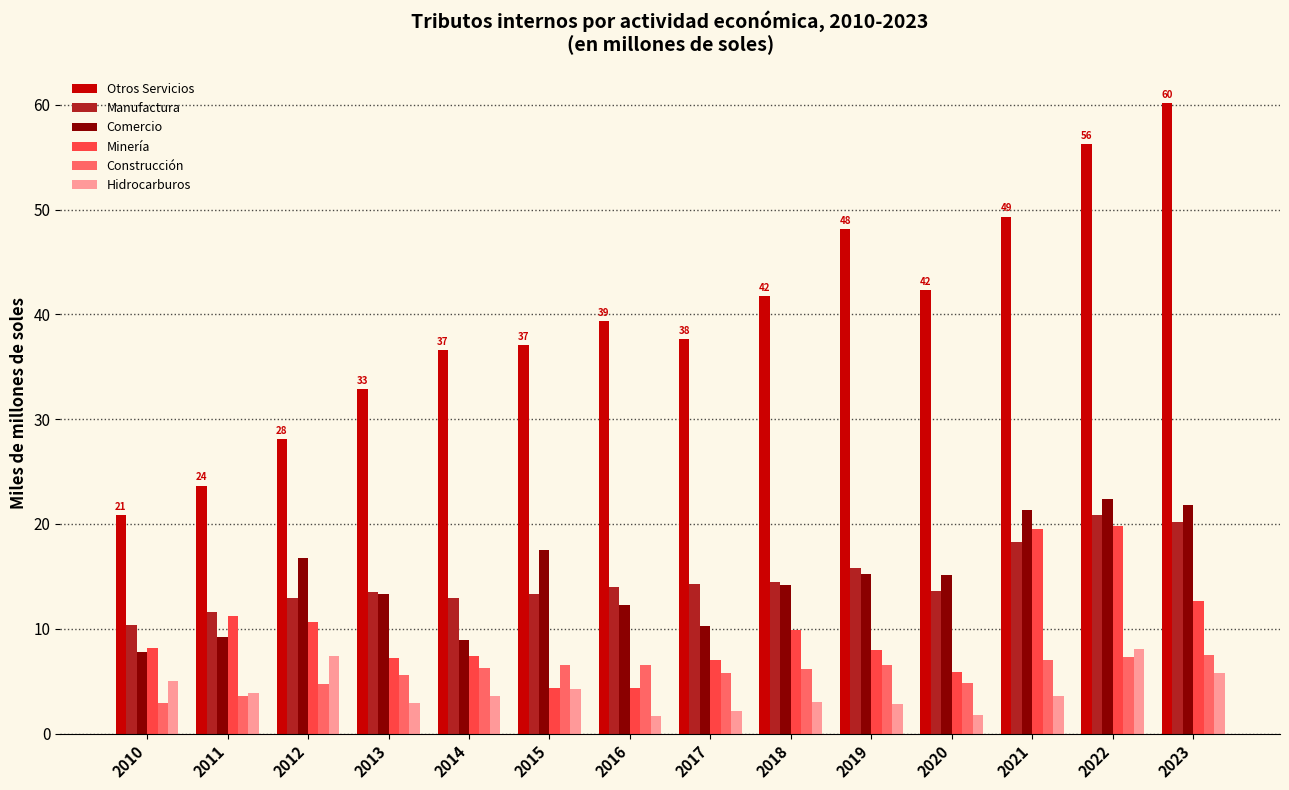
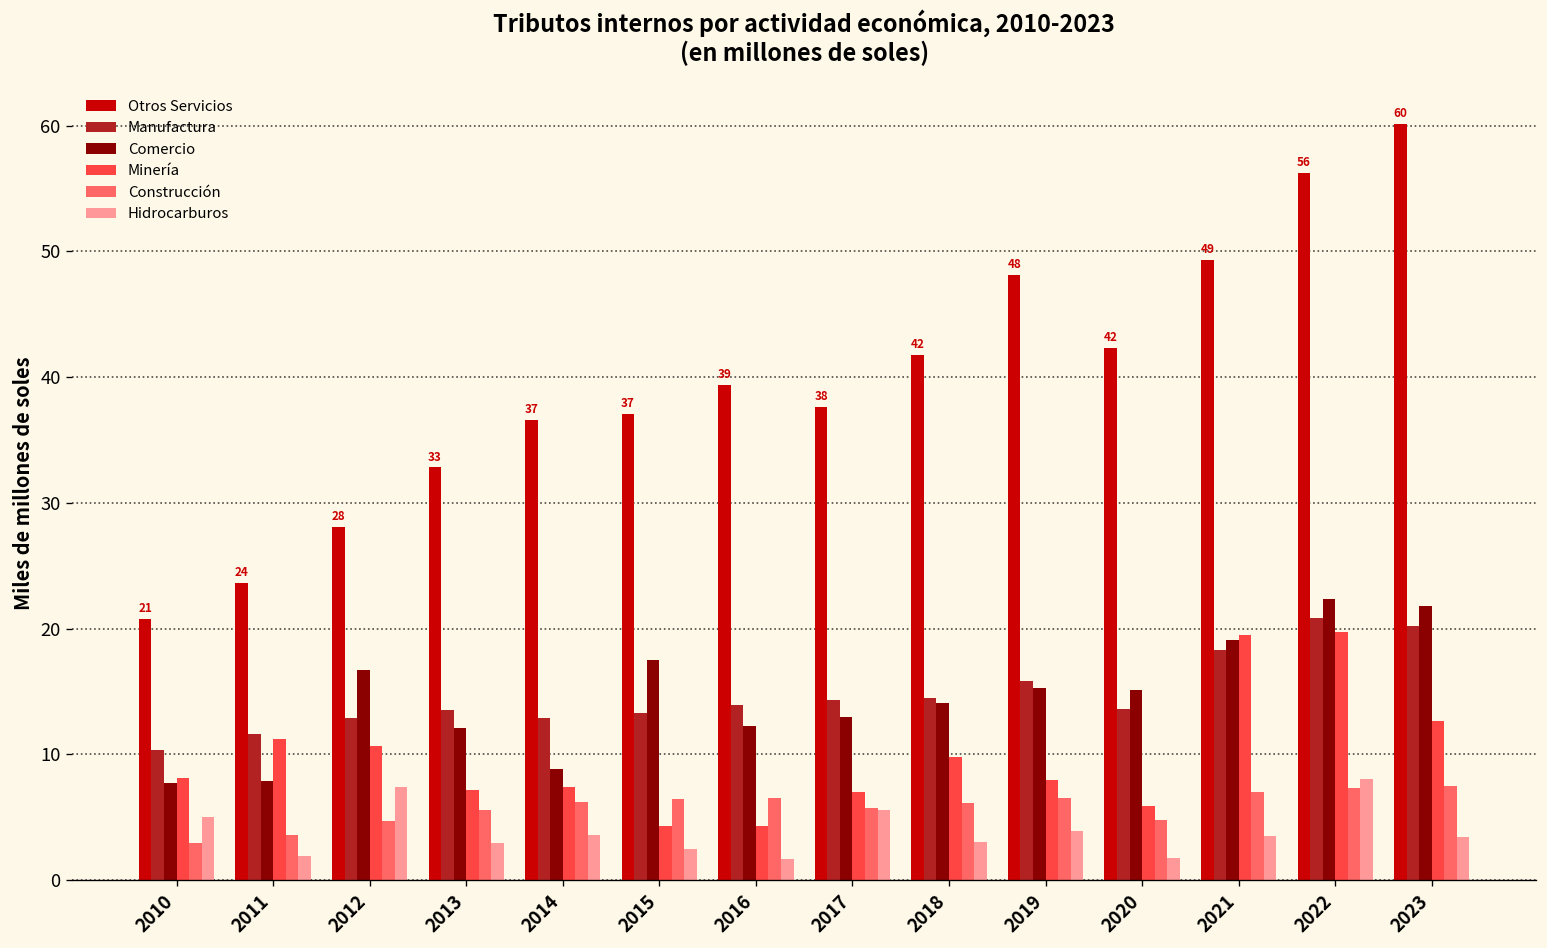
Comercio, 2011: 9.2 -> 7.9
Hidrocarburos, 2011: 3.9 -> 1.9
Comercio, 2013: 13.3 -> 12.1
Hidrocarburos, 2015: 4.3 -> 2.5
Comercio, 2017: 10.3 -> 13.0
Hidrocarburos, 2017: 2.1 -> 5.6
Hidrocarburos, 2019: 2.8 -> 3.9
Comercio, 2021: 21.4 -> 19.1
Hidrocarburos, 2023: 5.8 -> 3.5
